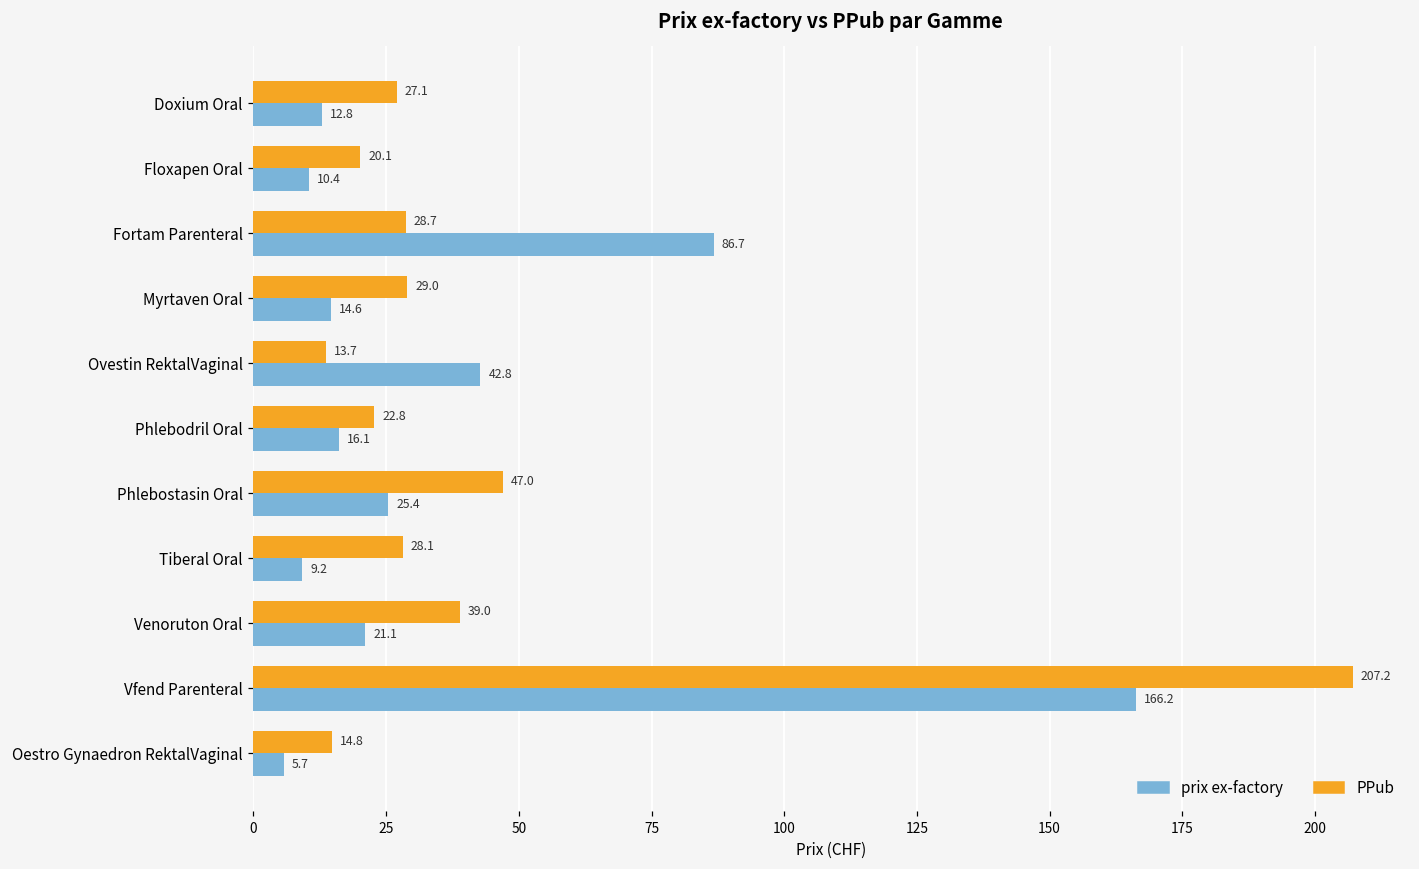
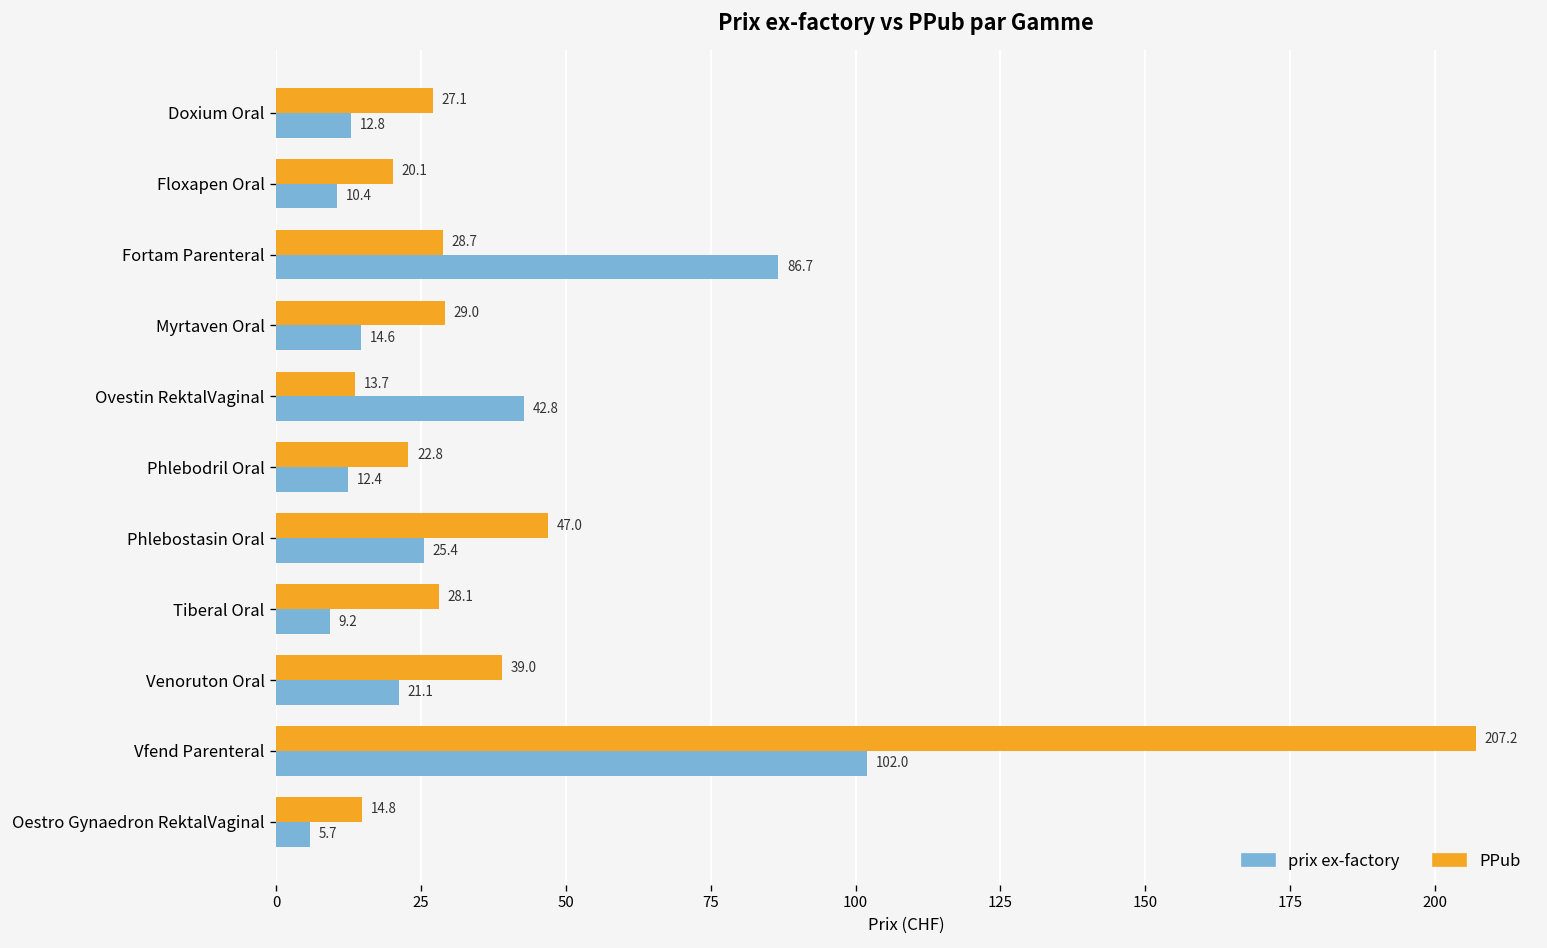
prix ex-factory, Phlebodril Oral: 16.1 -> 12.4
prix ex-factory, Vfend Parenteral: 166.2 -> 102.0
